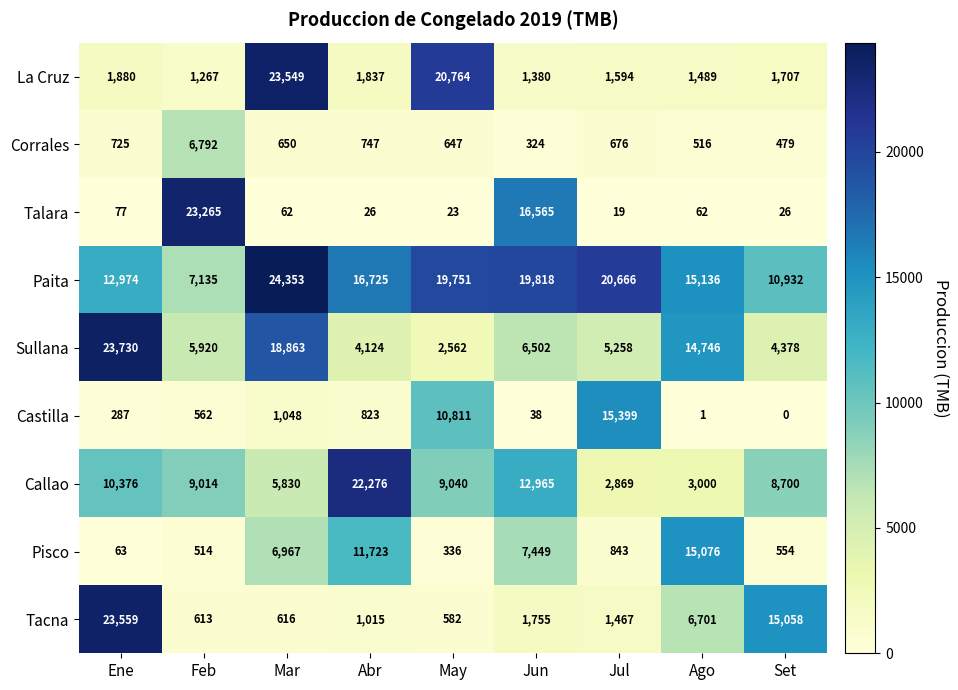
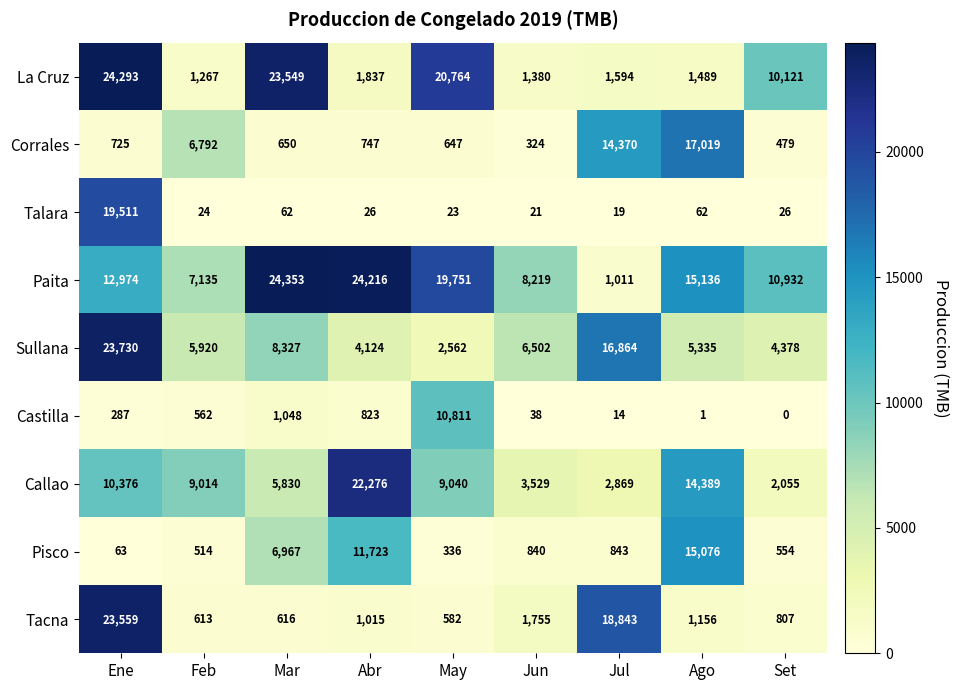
La Cruz, Ene: 1,880 -> 24,293
La Cruz, Set: 1,707 -> 10,121
Corrales, Jul: 676 -> 14,370
Corrales, Ago: 516 -> 17,019
Talara, Ene: 77 -> 19,511
Talara, Feb: 23,265 -> 24
Talara, Jun: 16,565 -> 21
Paita, Abr: 16,725 -> 24,216
Paita, Jun: 19,818 -> 8,219
Paita, Jul: 20,666 -> 1,011
Sullana, Mar: 18,863 -> 8,327
Sullana, Jul: 5,258 -> 16,864
Sullana, Ago: 14,746 -> 5,335
Castilla, Jul: 15,399 -> 14
Callao, Jun: 12,965 -> 3,529
Callao, Ago: 3,000 -> 14,389
Callao, Set: 8,700 -> 2,055
Pisco, Jun: 7,449 -> 840
Tacna, Jul: 1,467 -> 18,843
Tacna, Ago: 6,701 -> 1,156
Tacna, Set: 15,058 -> 807
